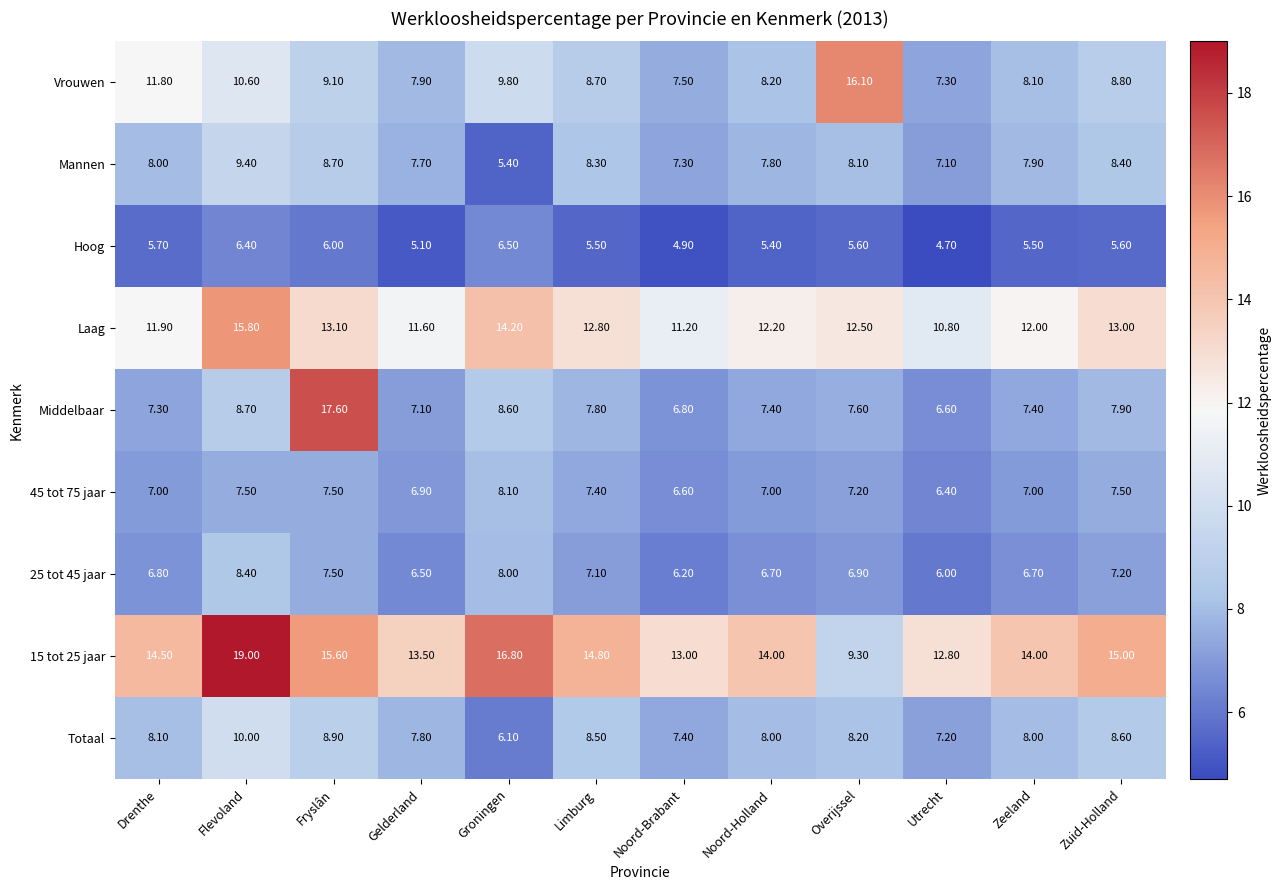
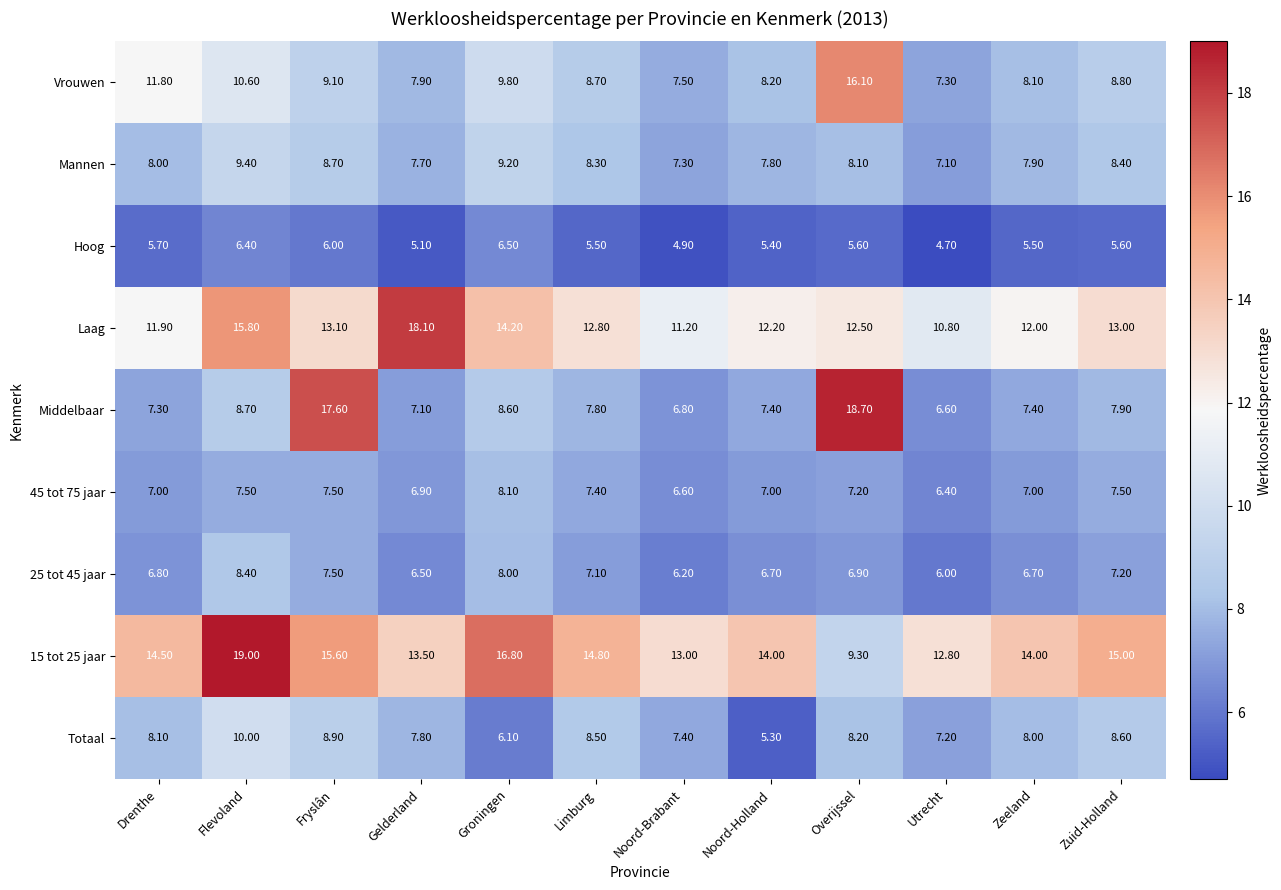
Mannen, Groningen: 5.40 -> 9.20
Laag, Gelderland: 11.60 -> 18.10
Middelbaar, Overijssel: 7.60 -> 18.70
Totaal, Noord-Holland: 8.00 -> 5.30
